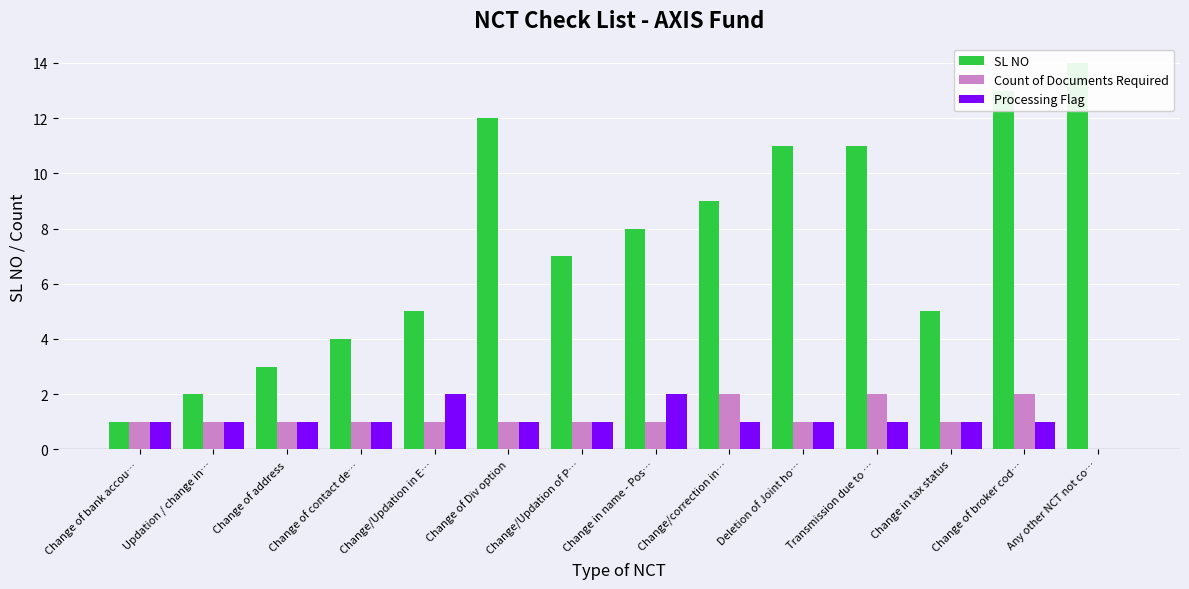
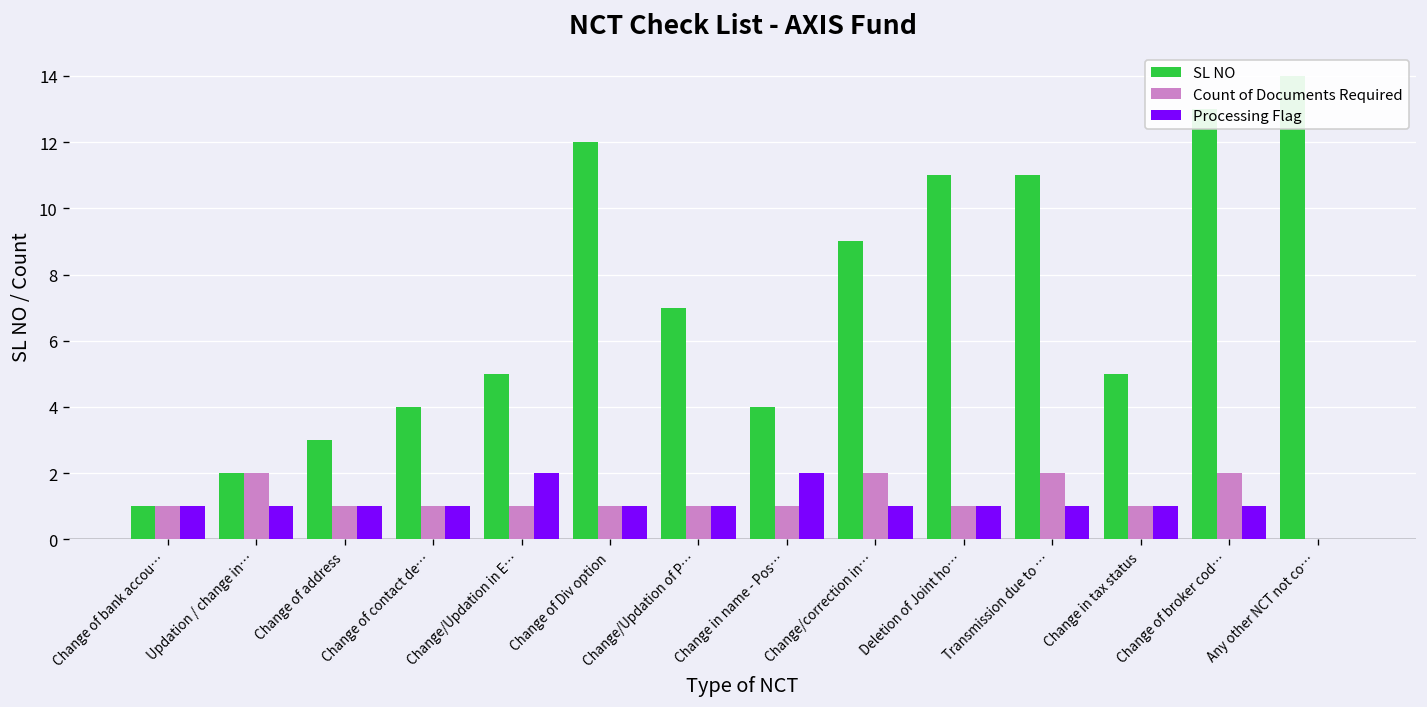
Count of Documents Required, Updation / change in…: 1 -> 2
SL NO, Change in name - Pos…: 8 -> 4
